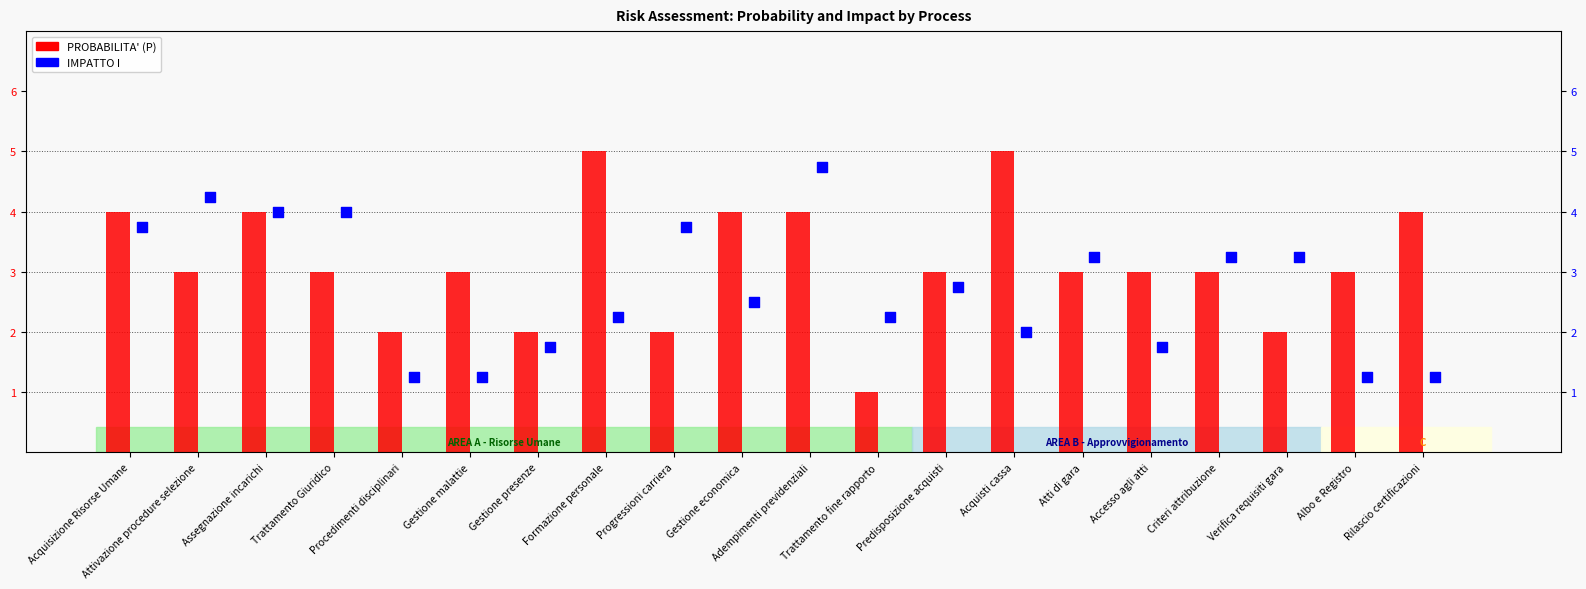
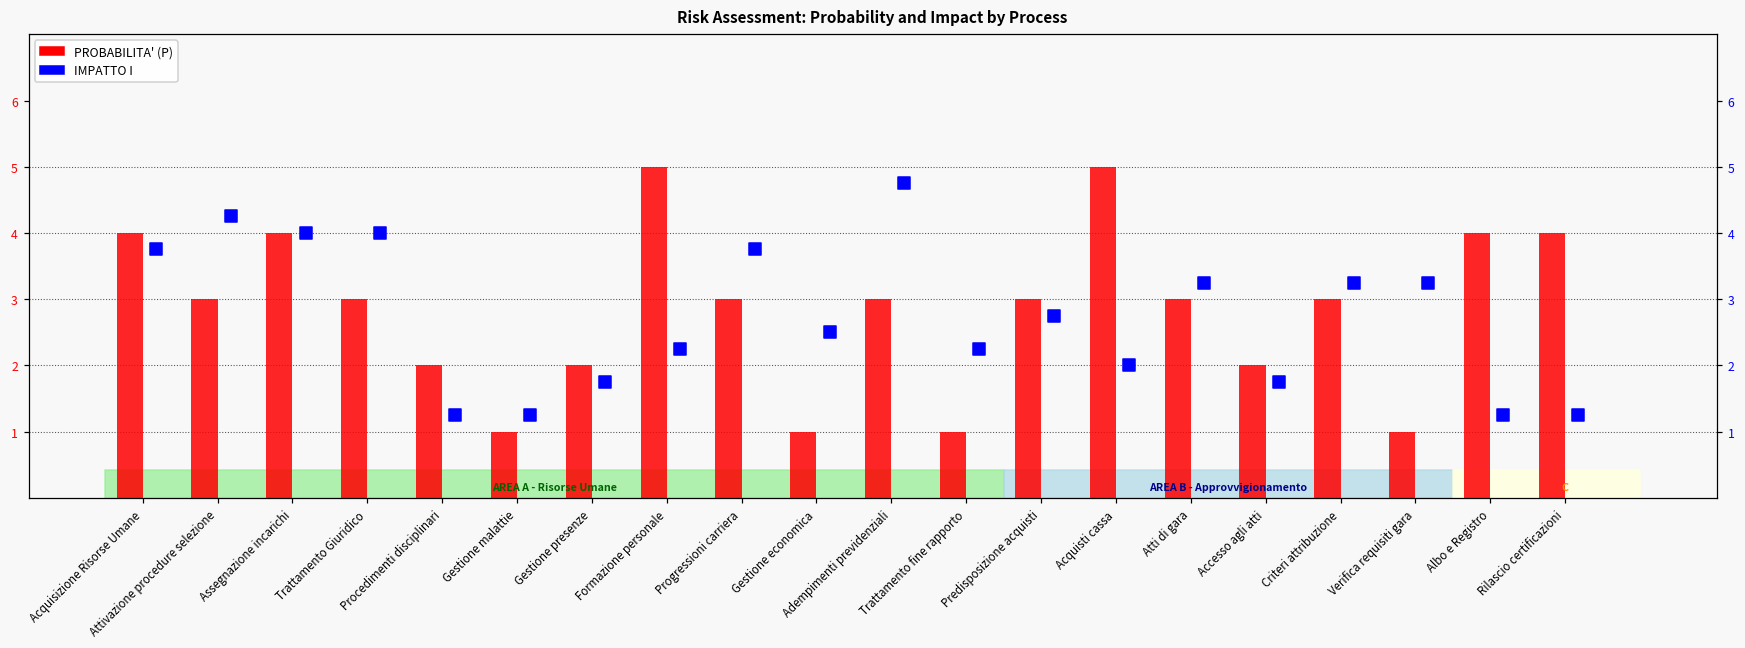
PROBABILITA' (P), Gestione malattie: 3 -> 1
PROBABILITA' (P), Progressioni carriera: 2 -> 3
PROBABILITA' (P), Gestione economica: 4 -> 1
PROBABILITA' (P), Adempimenti previdenziali: 4 -> 3
PROBABILITA' (P), Accesso agli atti: 3 -> 2
PROBABILITA' (P), Verifica requisiti gara: 2 -> 1
PROBABILITA' (P), Albo e Registro: 3 -> 4
